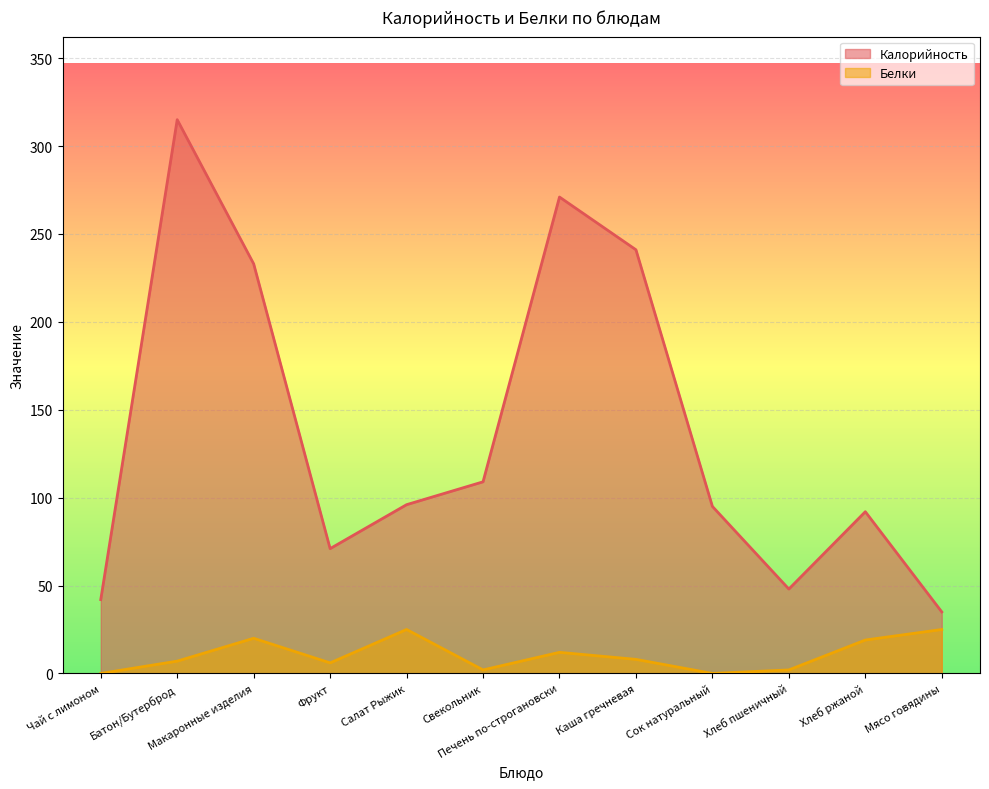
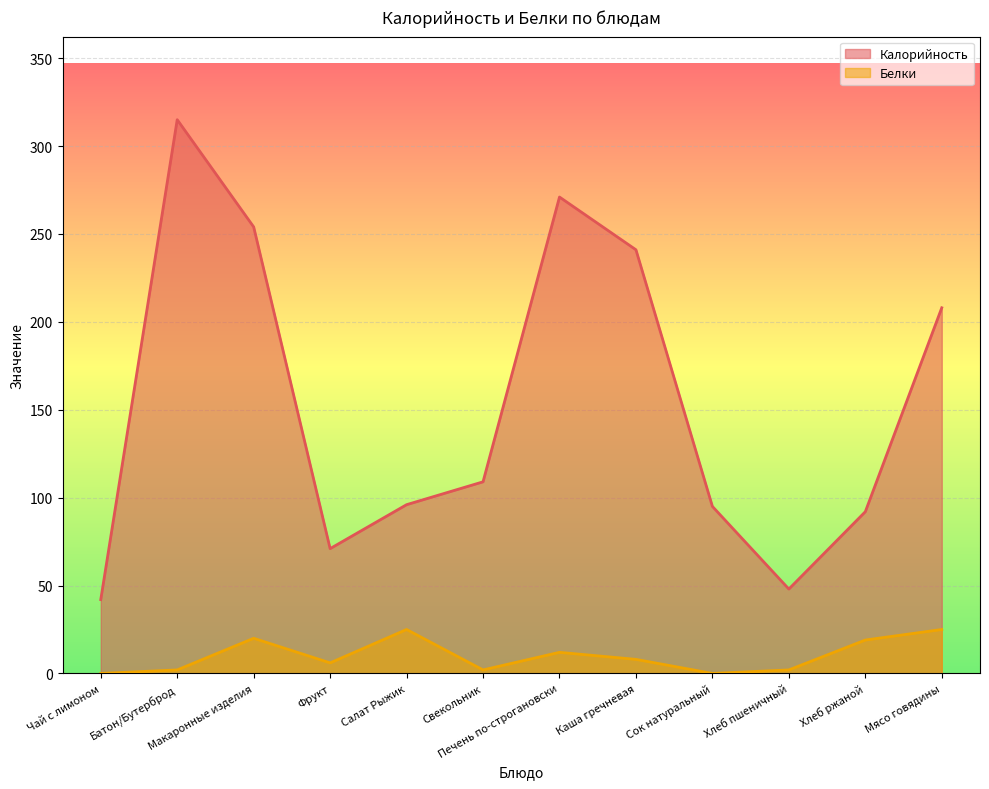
Белки, Батон/Бутерброд: 7 -> 2
Калорийность, Макаронные изделия: 233 -> 254
Калорийность, Мясо говядины: 35 -> 208
